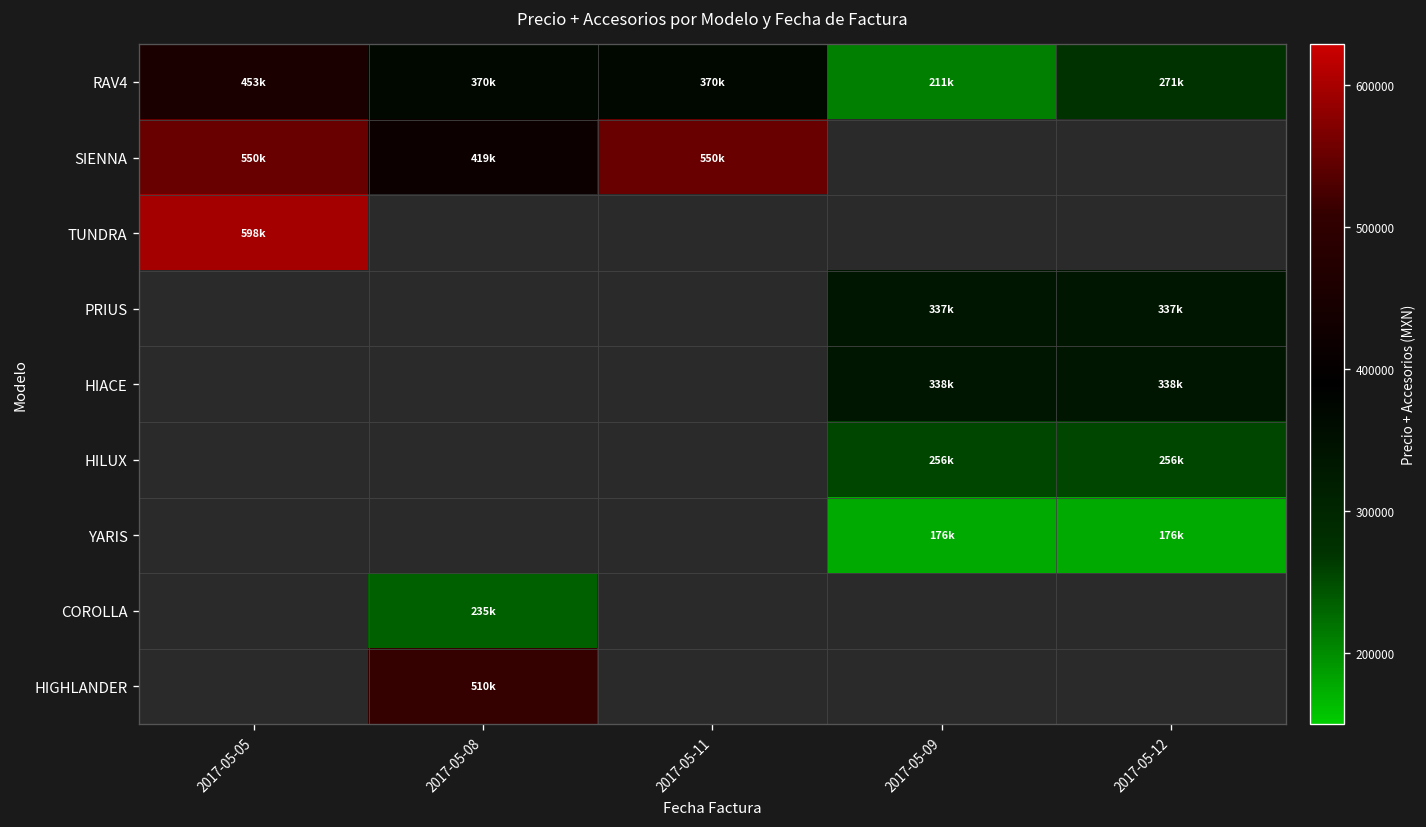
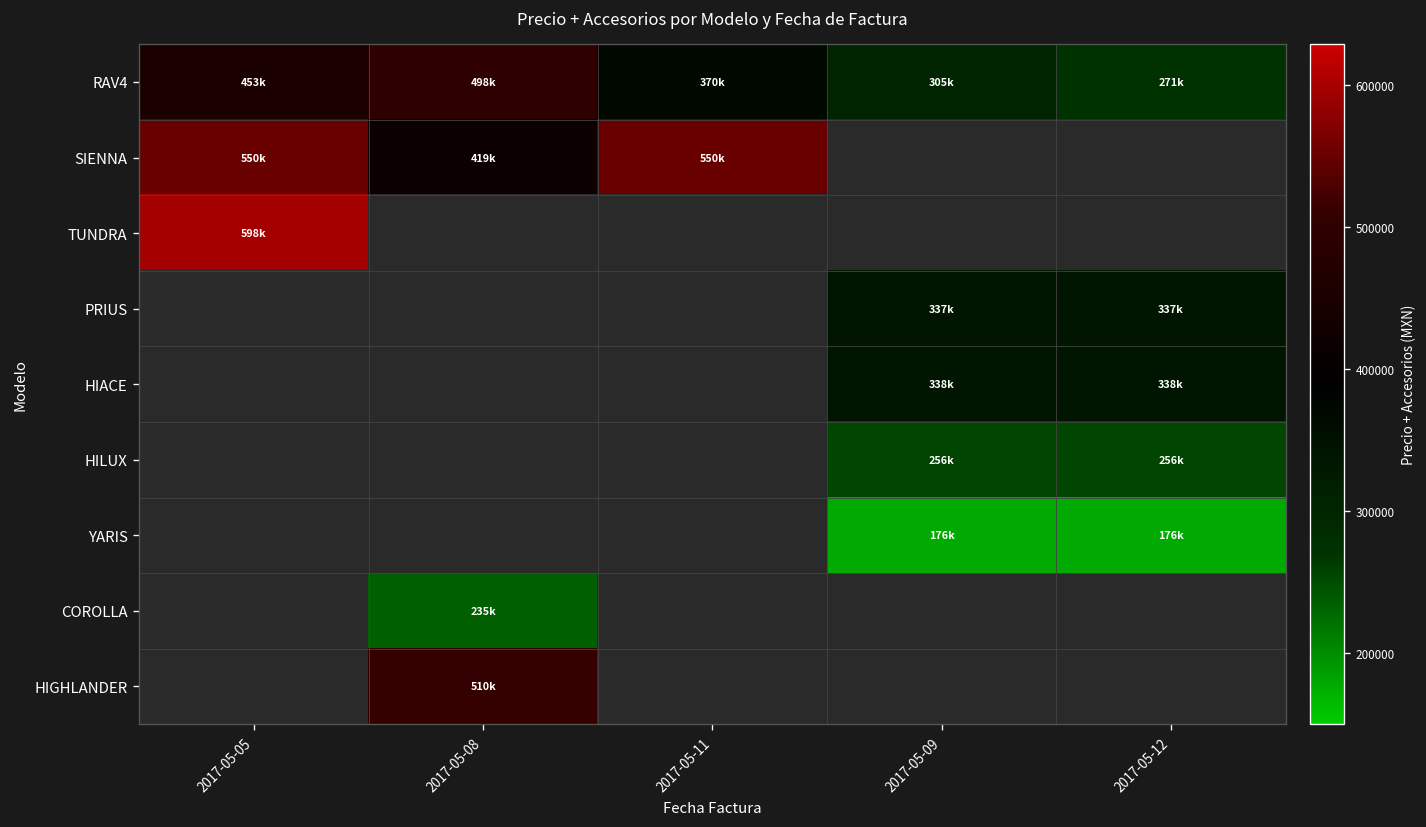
RAV4, 2017-05-08: 370k -> 498k
RAV4, 2017-05-09: 211k -> 305k
